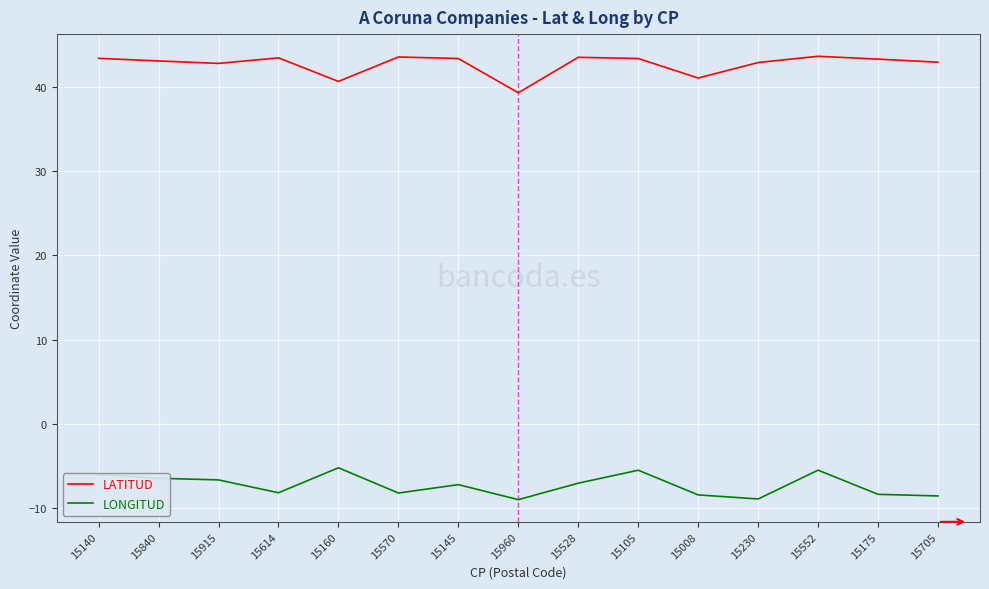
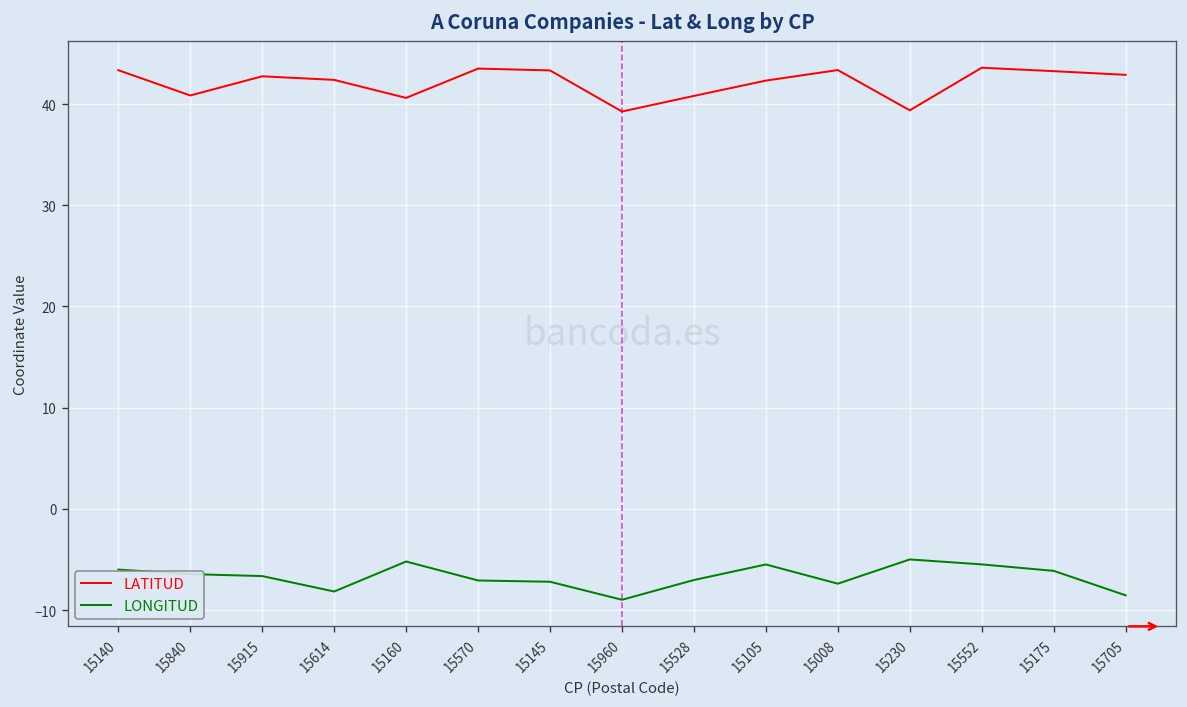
LATITUD, 15840: 43 -> 41
LATITUD, 15614: 43 -> 42
LONGITUD, 15570: -8 -> -7
LATITUD, 15528: 43 -> 41
LATITUD, 15105: 43 -> 42
LATITUD, 15008: 41 -> 43
LONGITUD, 15008: -8 -> -7
LATITUD, 15230: 43 -> 39
LONGITUD, 15230: -9 -> -5
LONGITUD, 15175: -8 -> -6
